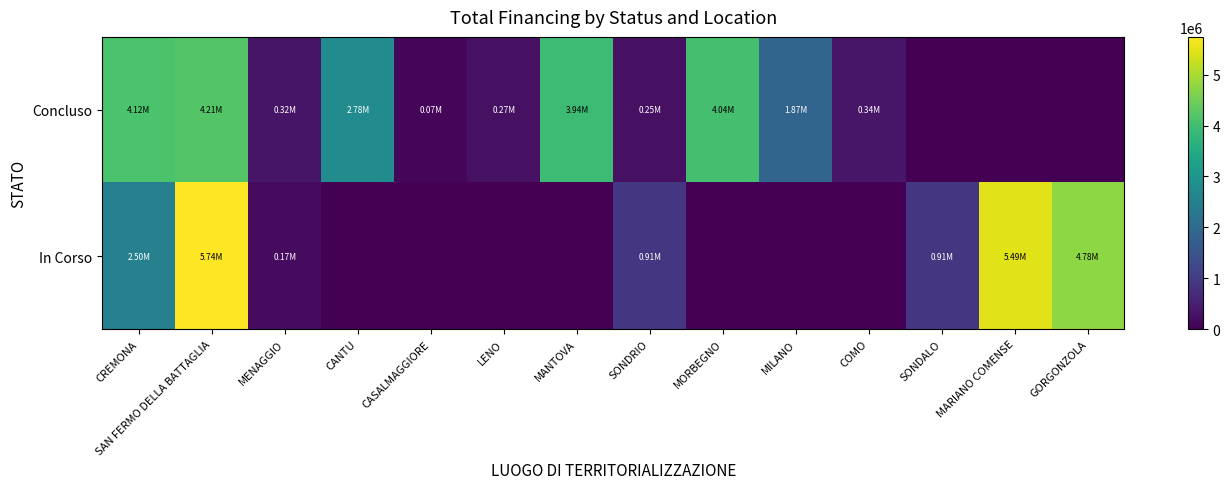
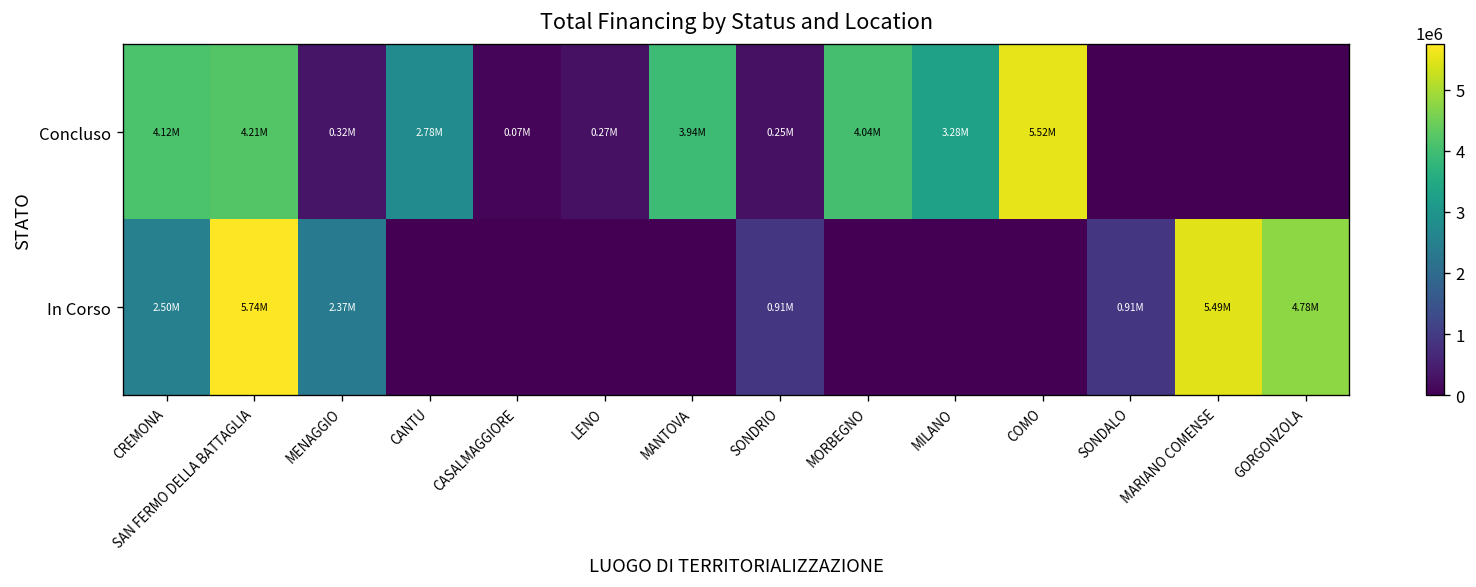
Concluso, MILANO: 1.87M -> 3.28M
Concluso, COMO: 0.34M -> 5.52M
In Corso, MENAGGIO: 0.17M -> 2.37M
